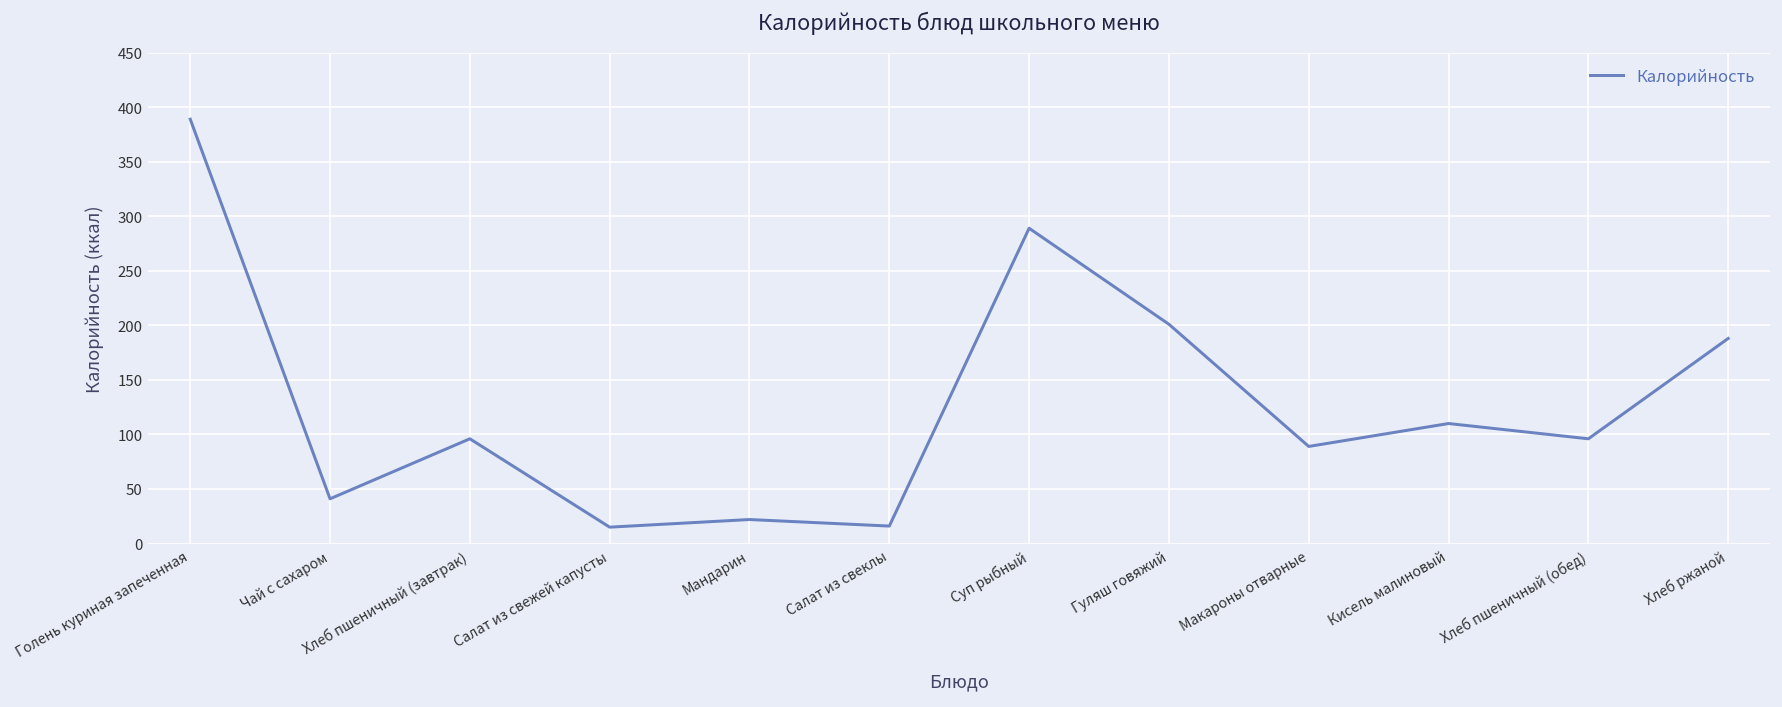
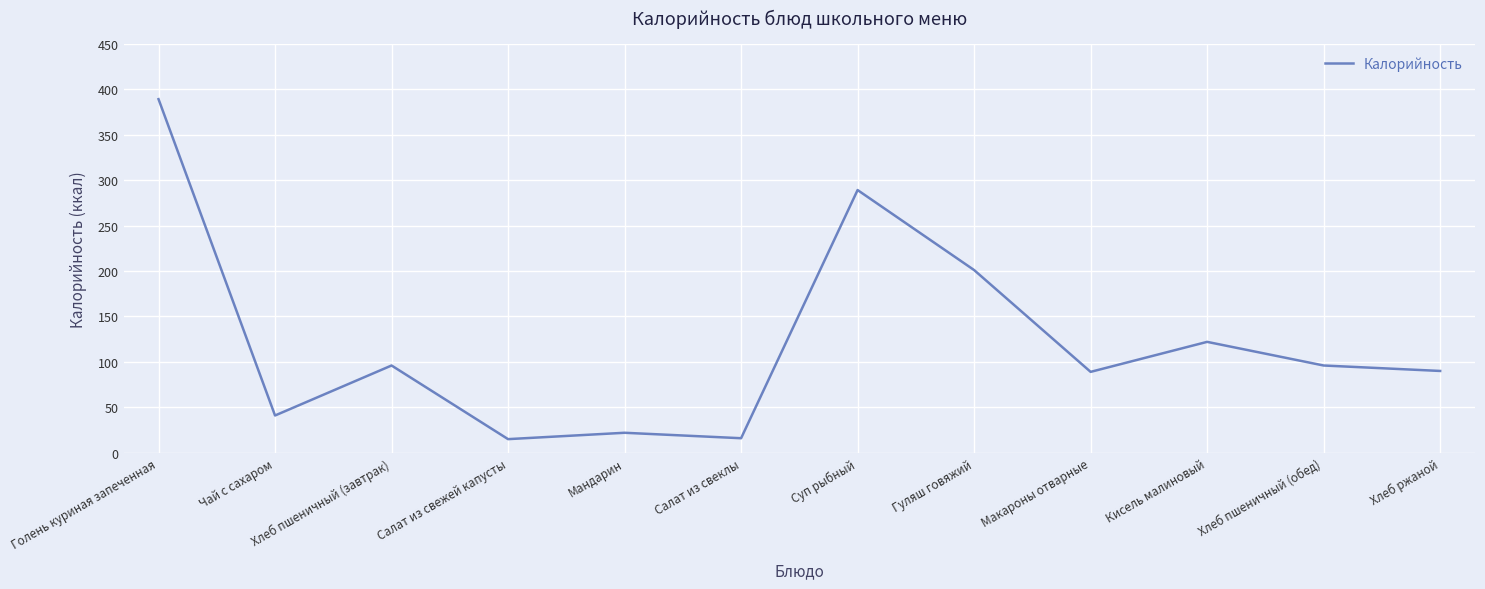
Кисель малиновый: 110 -> 120
Хлеб ржаной: 190 -> 90
